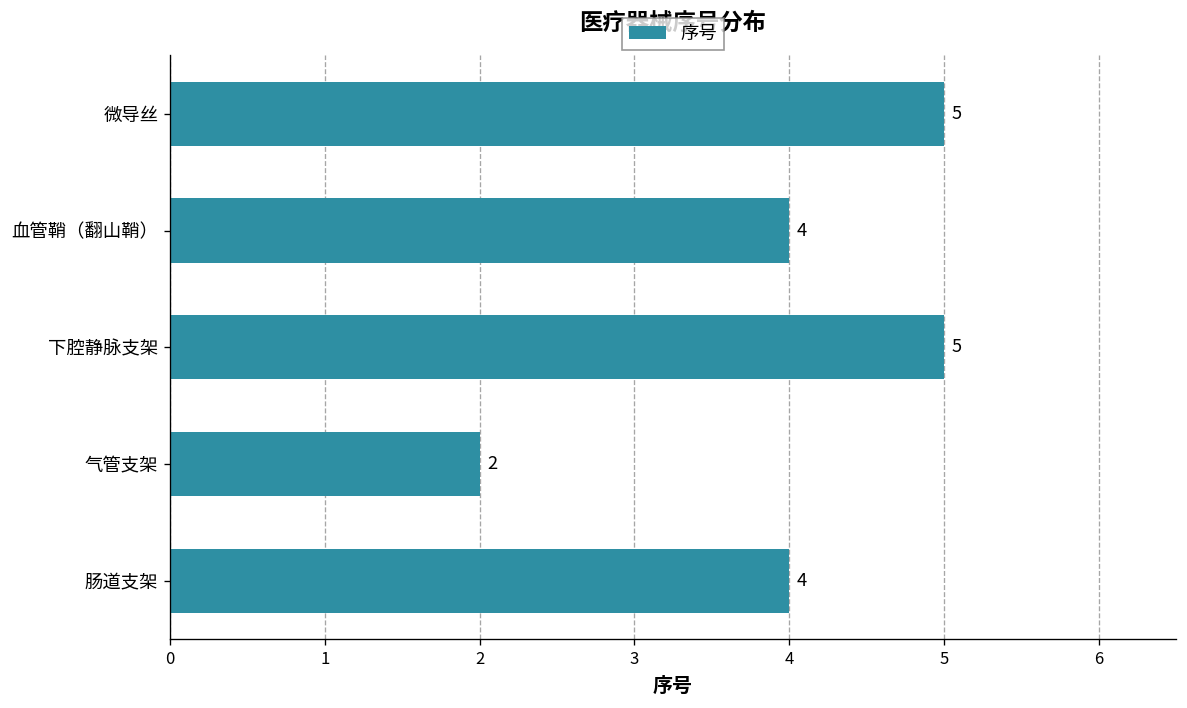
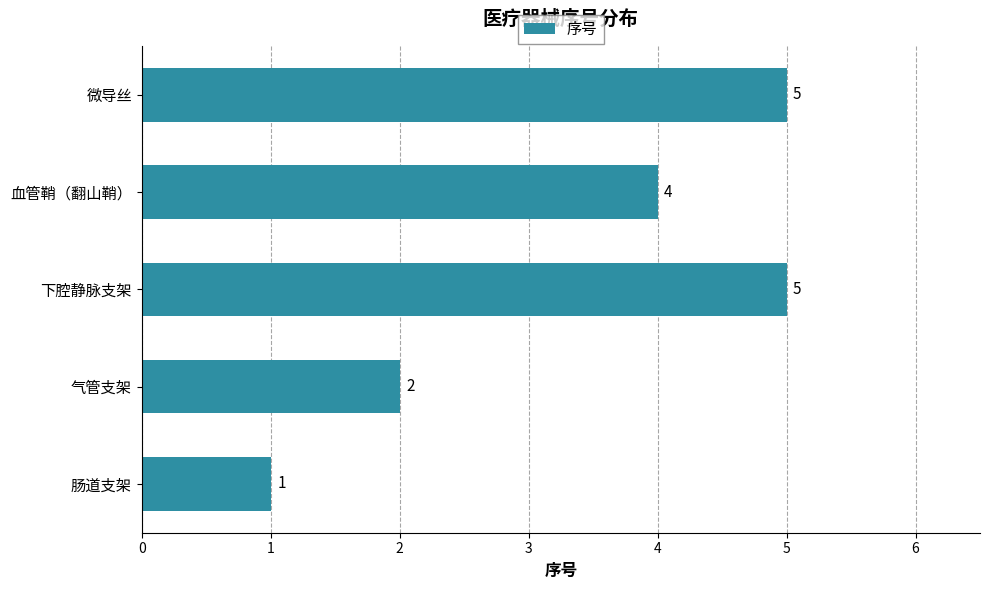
肠道支架: 4 -> 1
